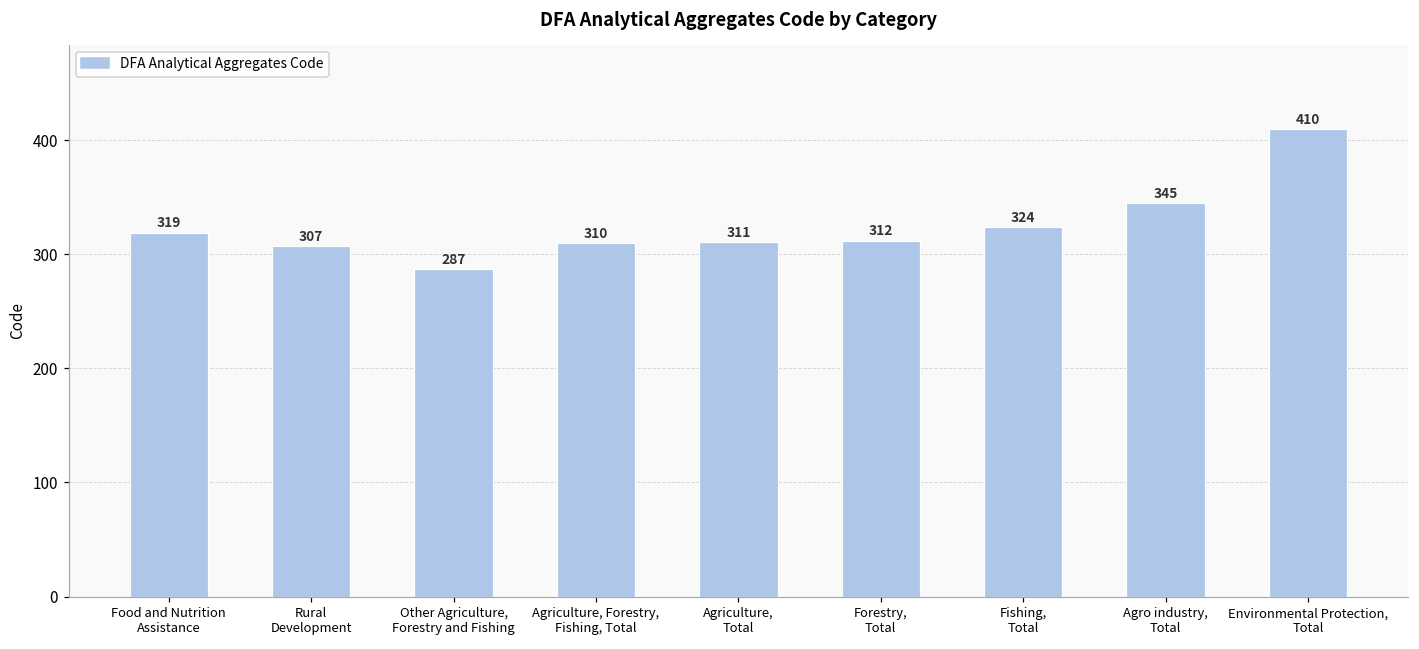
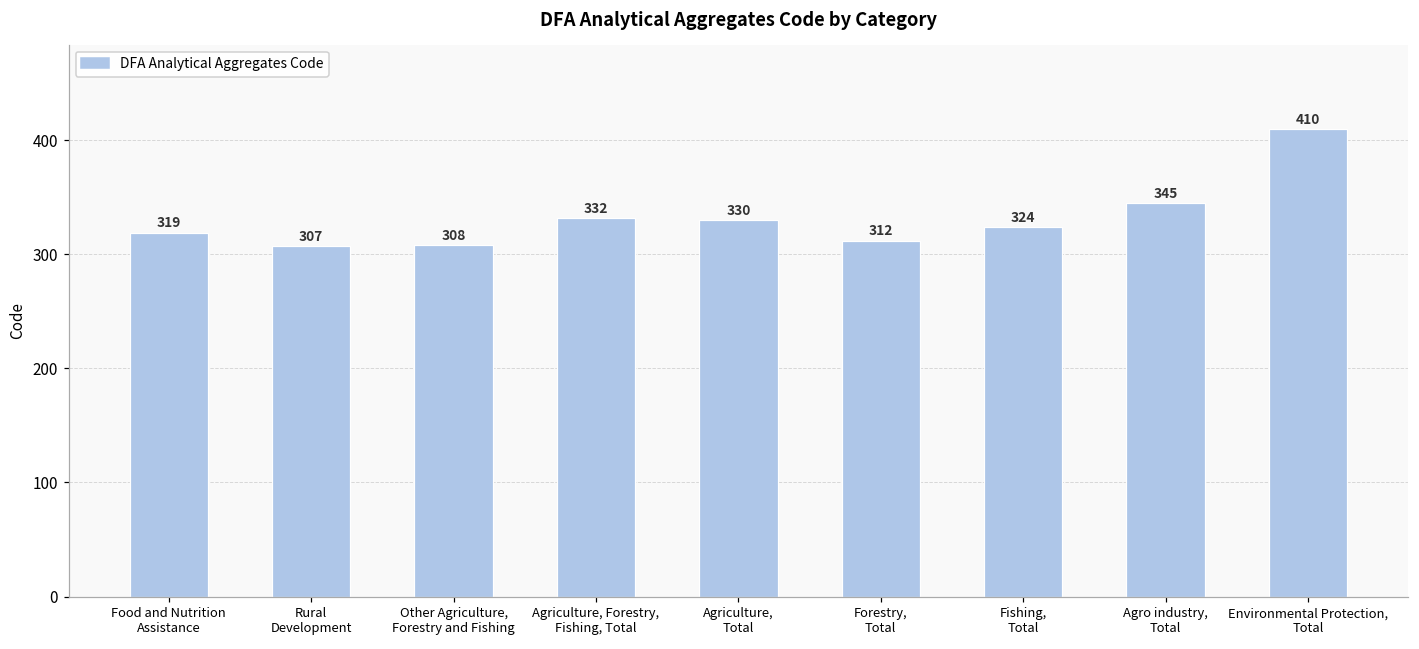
Other Agriculture, Forestry and Fishing: 287 -> 308
Agriculture, Forestry, Fishing, Total: 310 -> 332
Agriculture, Total: 311 -> 330
